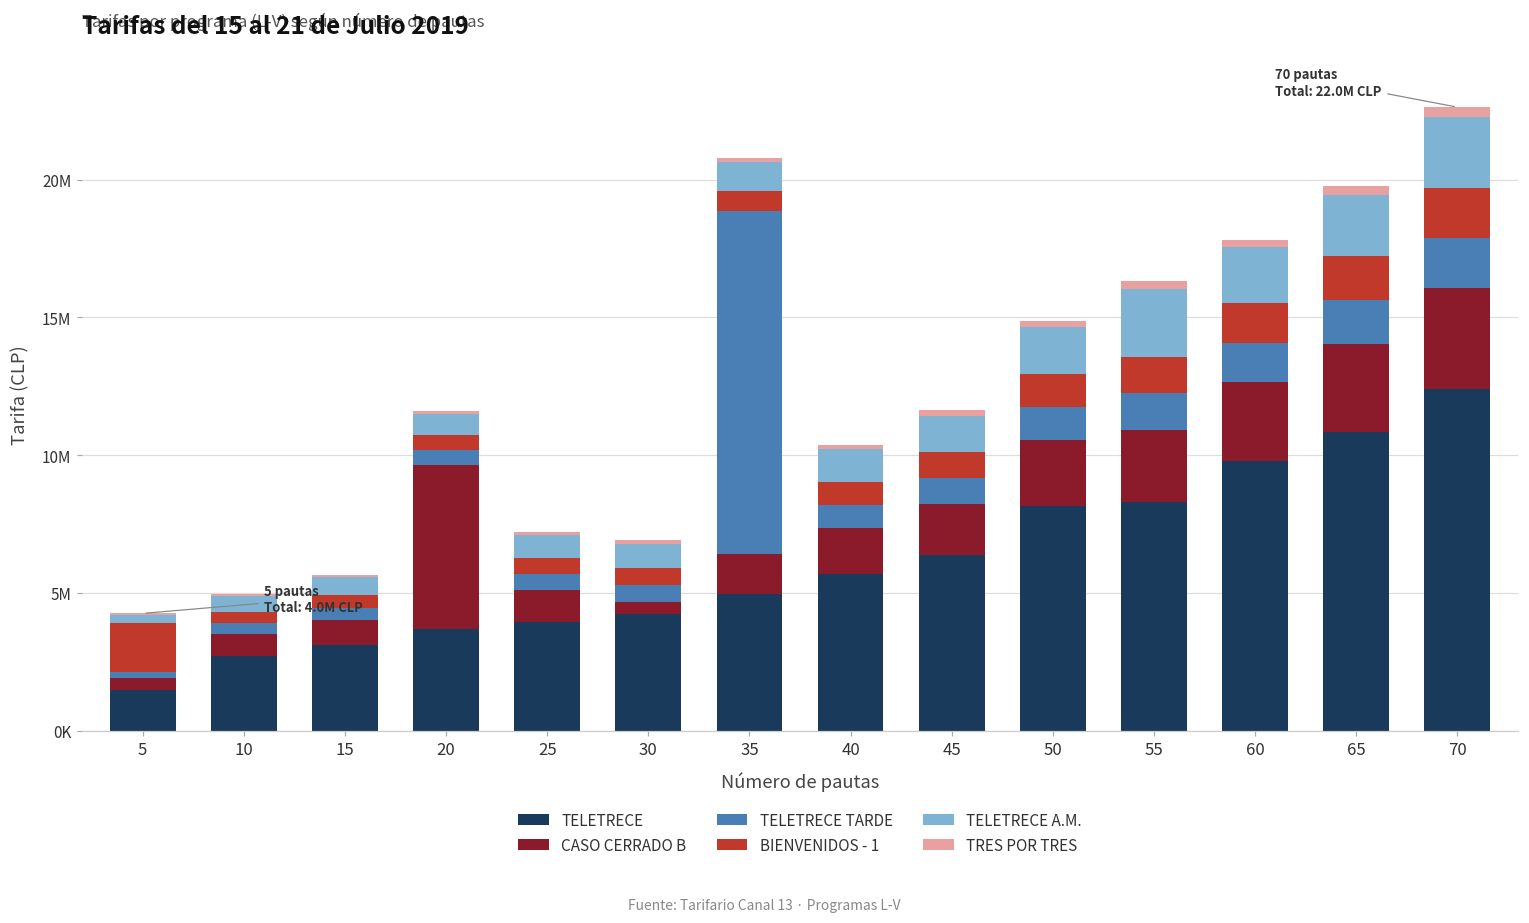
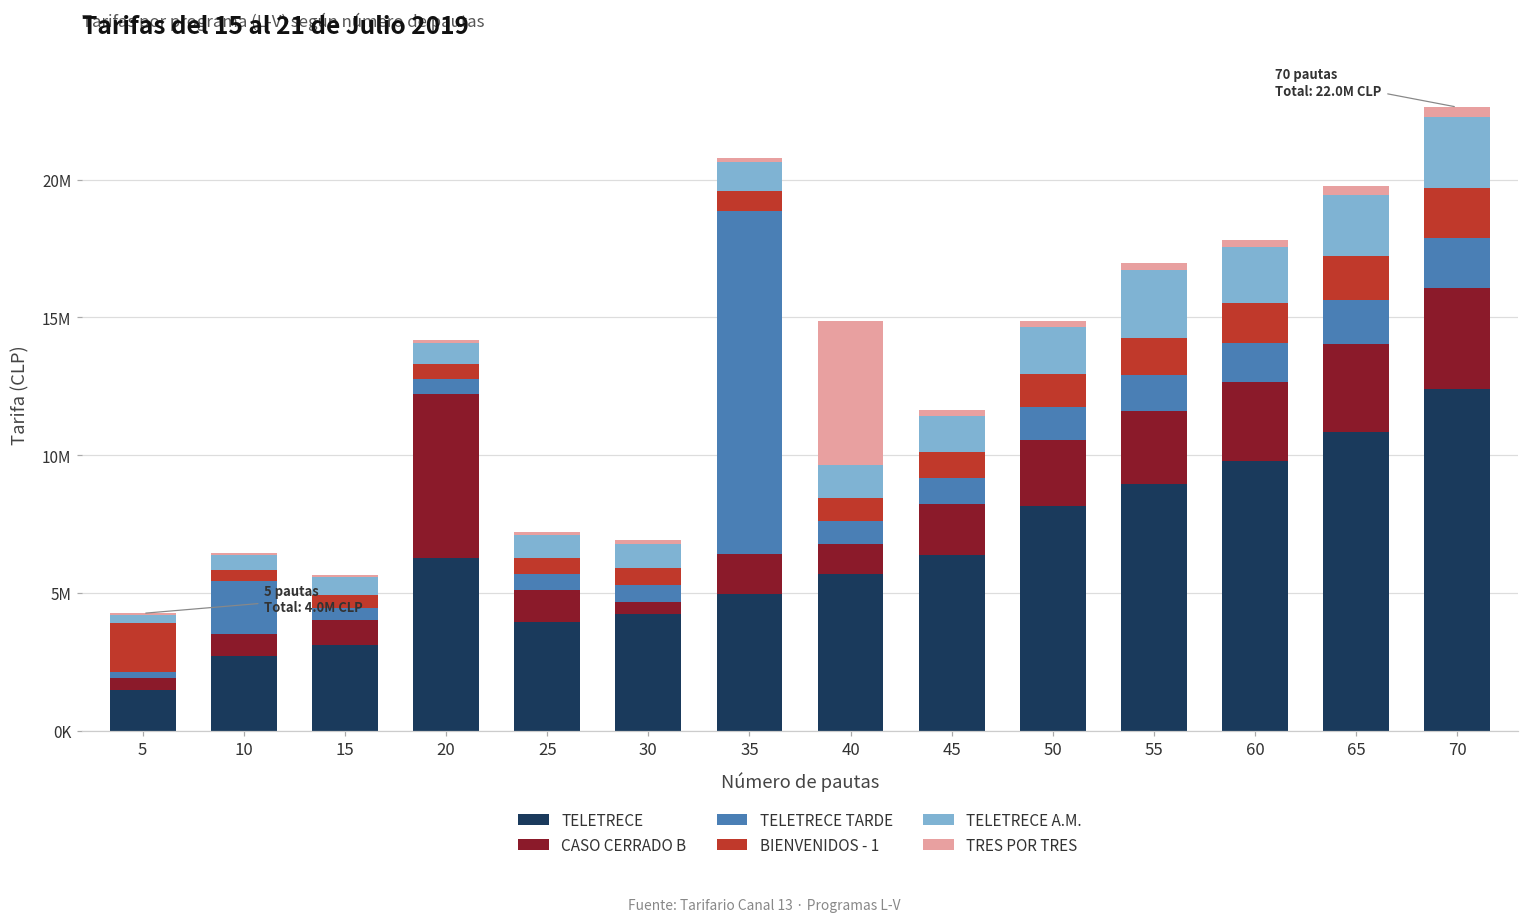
TELETRECE TARDE, 10: 400000 -> 1900000
TELETRECE, 20: 3700000 -> 6300000
CASO CERRADO B, 40: 1700000 -> 1100000
TRES POR TRES, 40: 200000 -> 5200000
TELETRECE, 55: 8300000 -> 9000000
